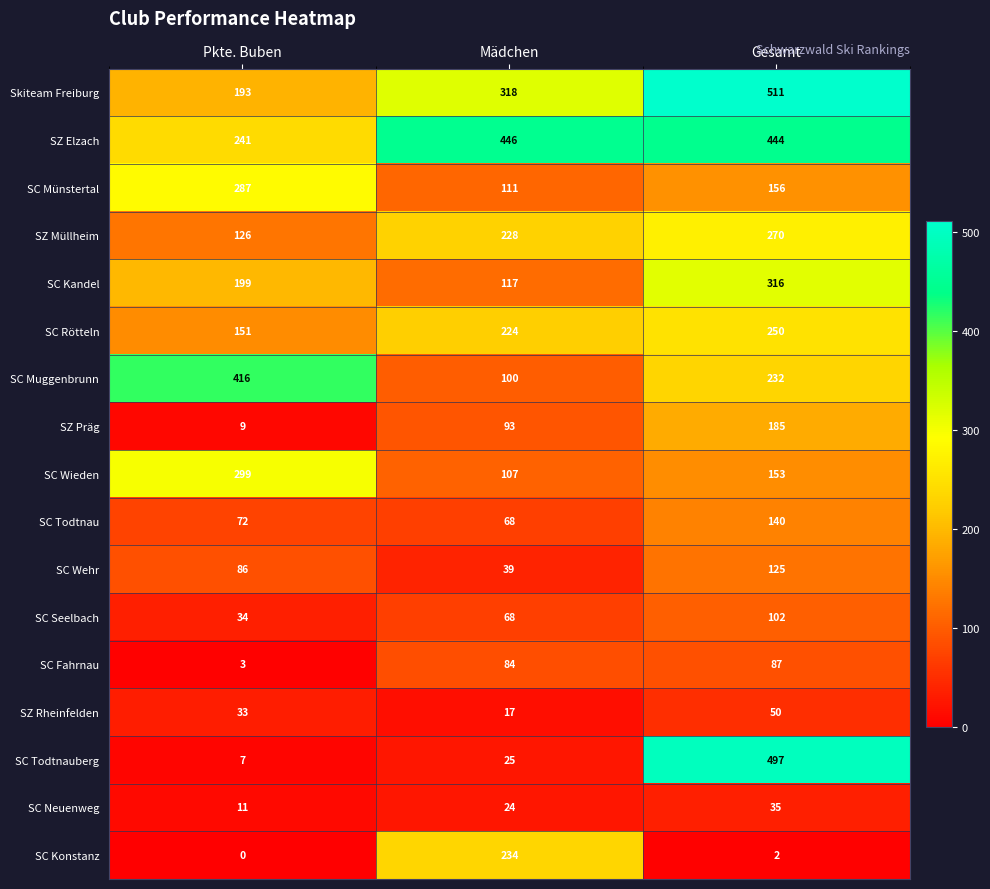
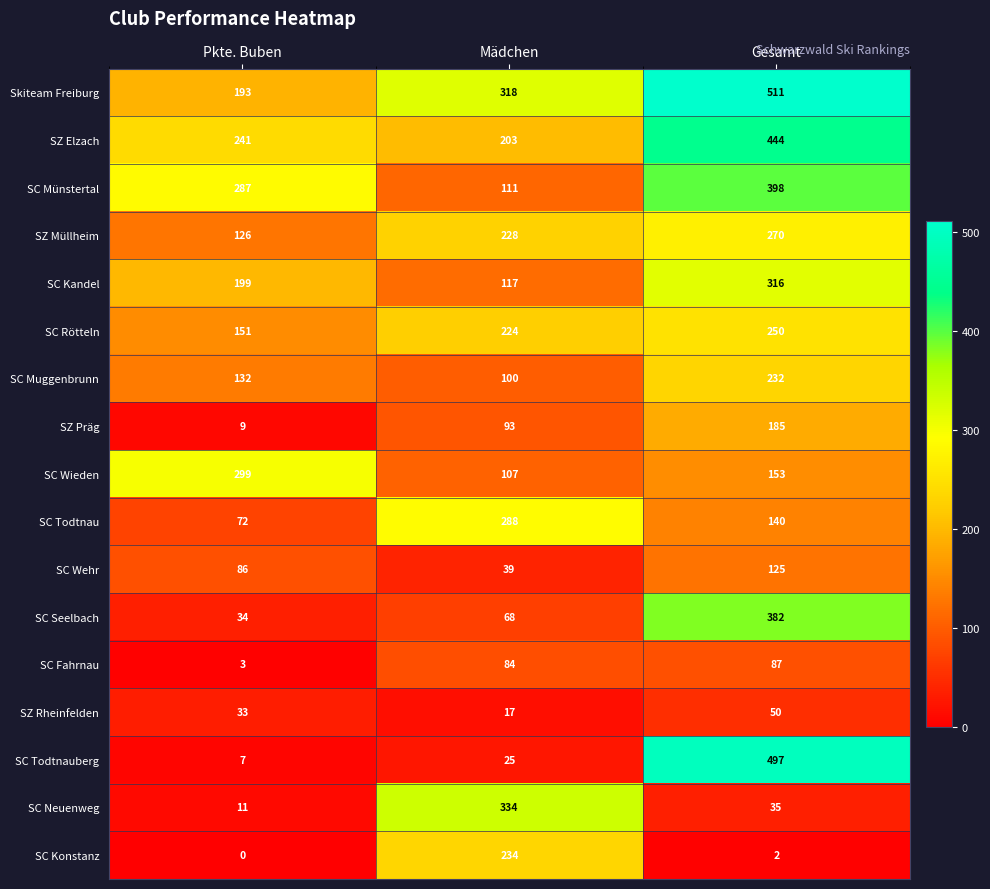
SZ Elzach, Mädchen: 446 -> 203
SC Münstertal, Gesamt: 156 -> 398
SC Muggenbrunn, Pkte. Buben: 416 -> 132
SC Todtnau, Mädchen: 68 -> 288
SC Seelbach, Gesamt: 102 -> 382
SC Neuenweg, Mädchen: 24 -> 334
